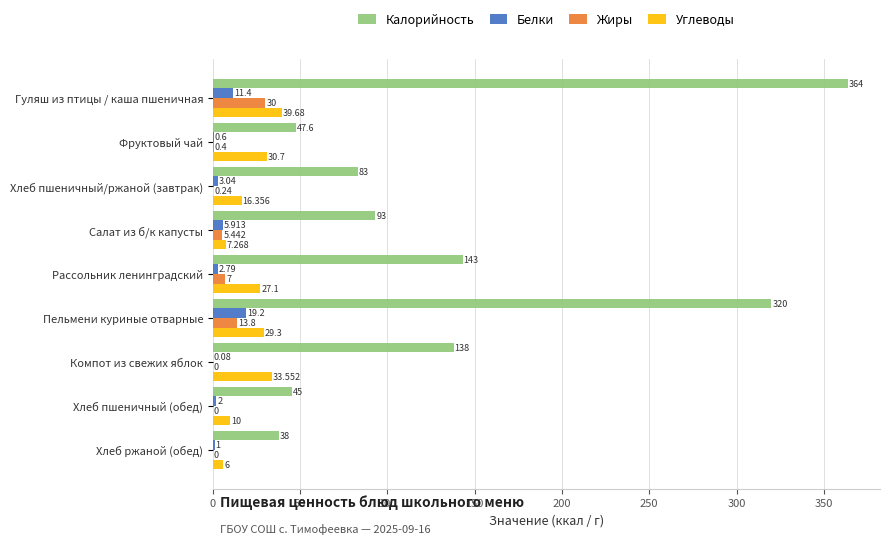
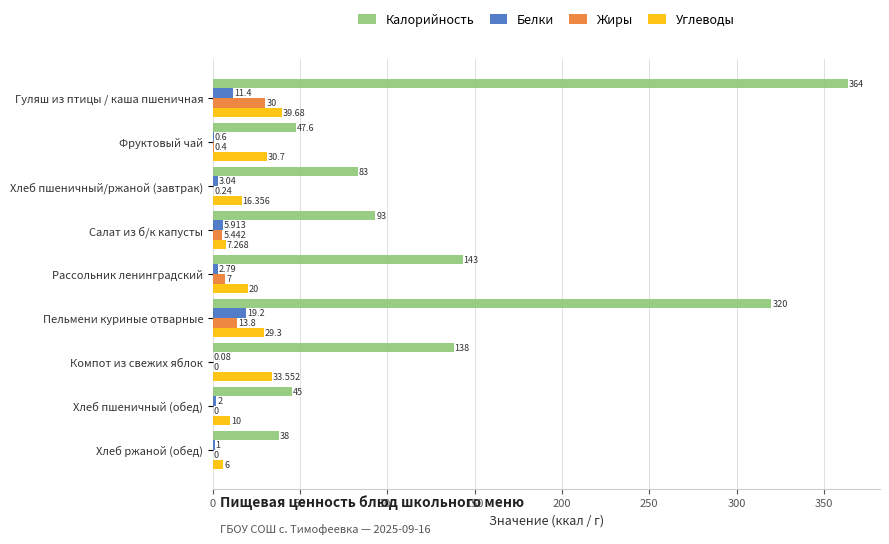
Углеводы, Рассольник ленинградский: 27.1 -> 20
